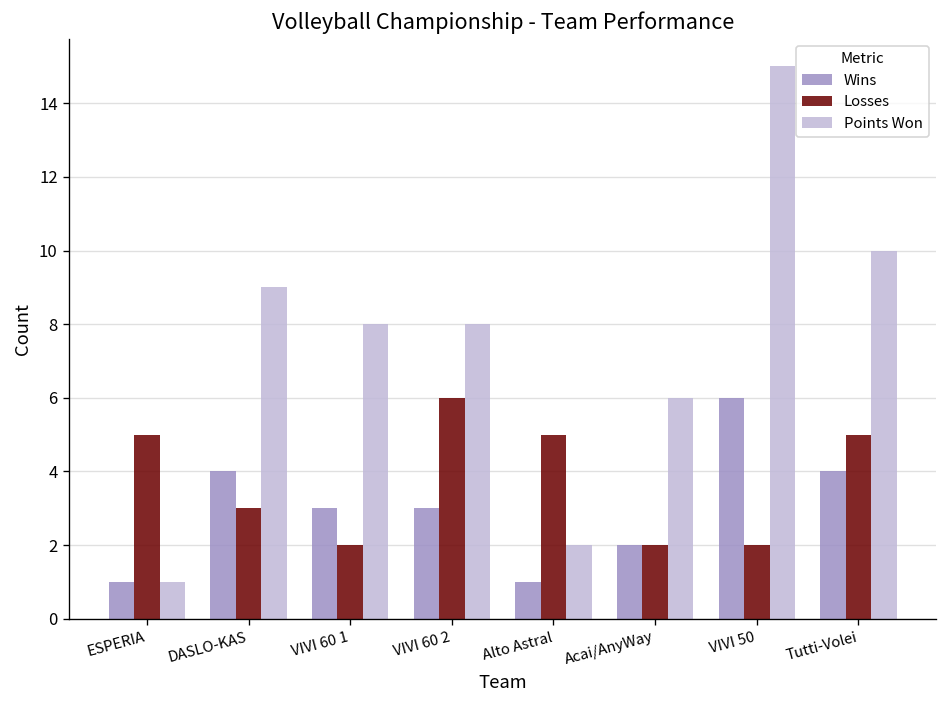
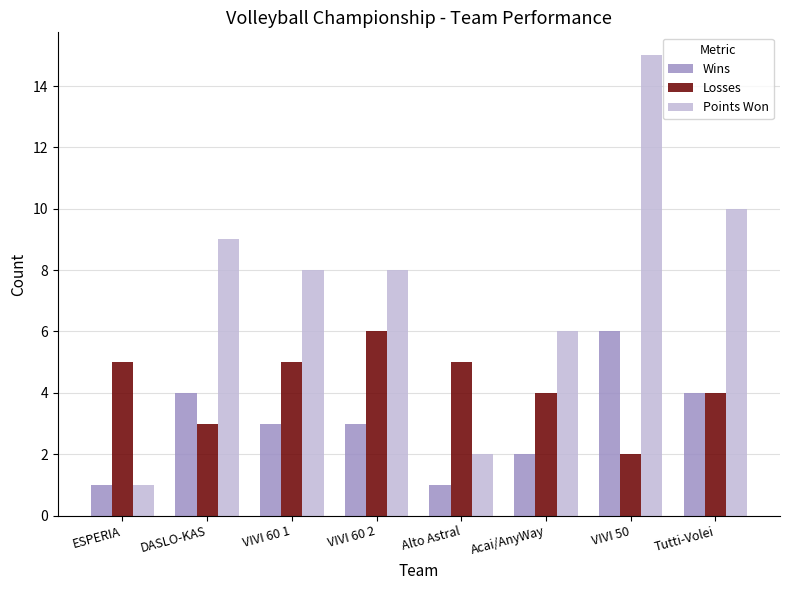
Losses, VIVI 60 1: 2 -> 5
Losses, Acai/AnyWay: 2 -> 4
Losses, Tutti-Volei: 5 -> 4
